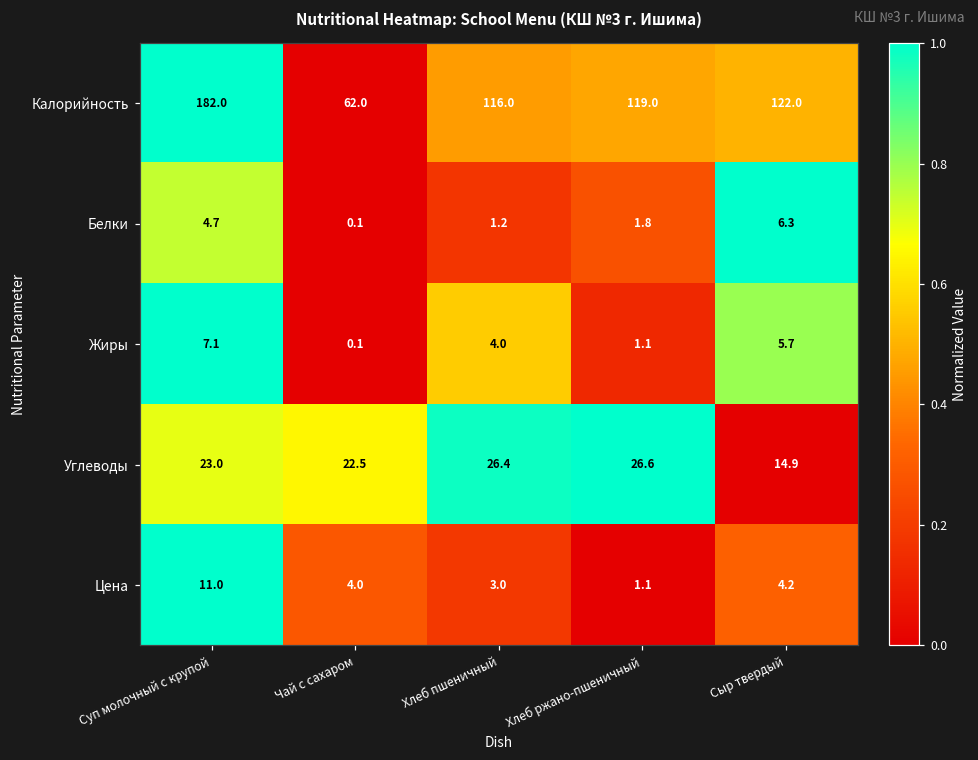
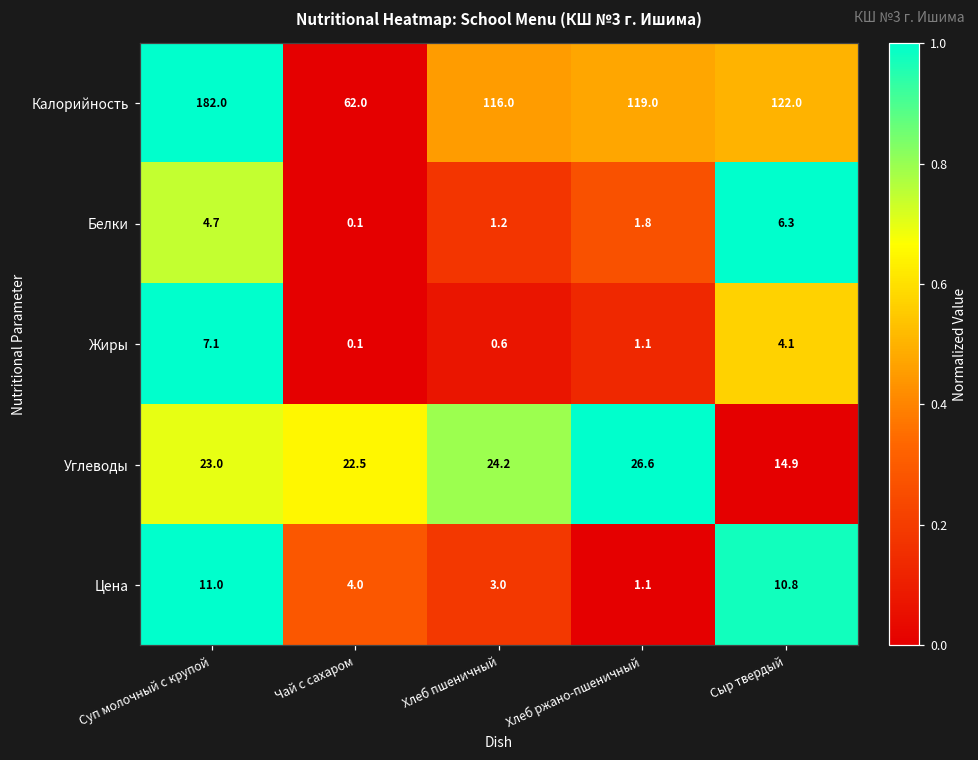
Жиры, Хлеб пшеничный: 4.0 -> 0.6
Жиры, Сыр твердый: 5.7 -> 4.1
Углеводы, Хлеб пшеничный: 26.4 -> 24.2
Цена, Сыр твердый: 4.2 -> 10.8
